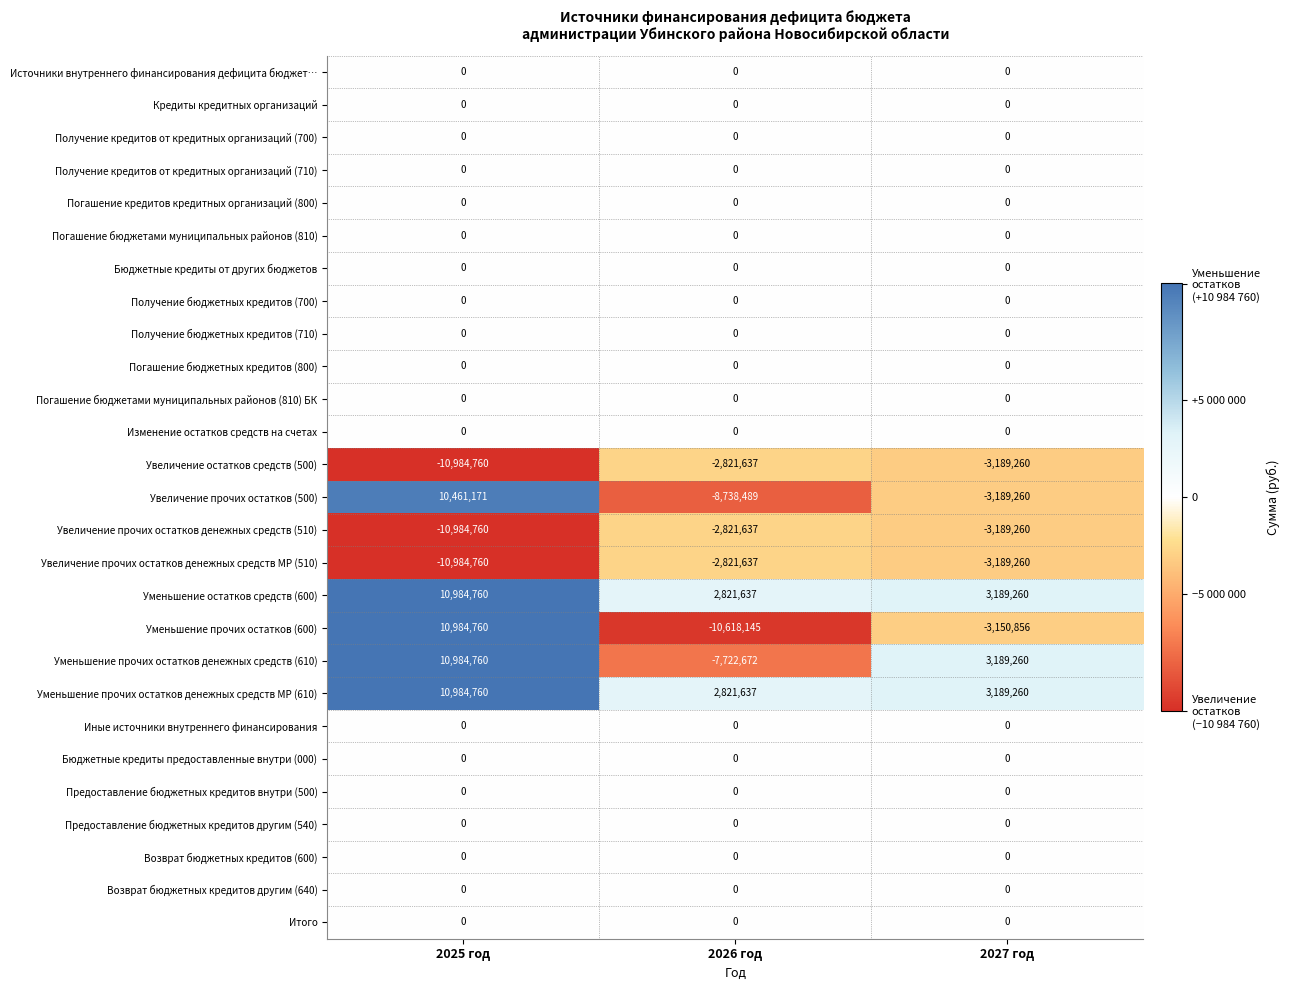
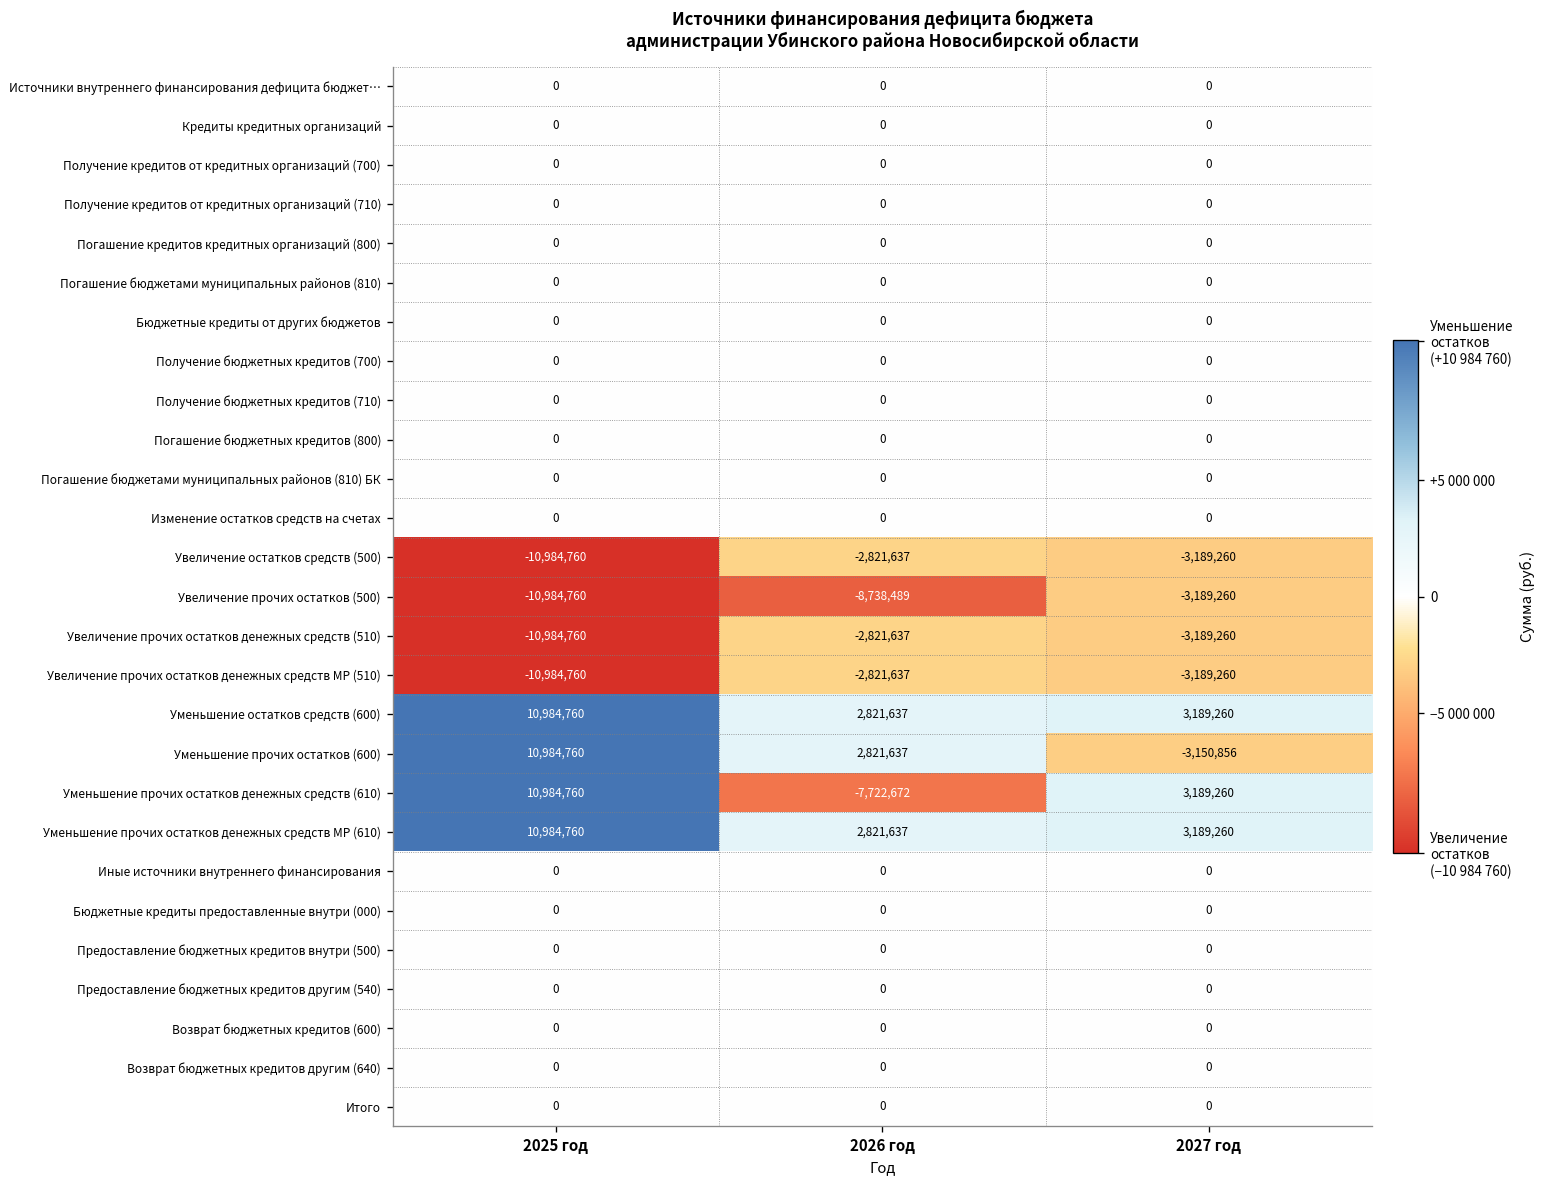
Увеличение прочих остатков (500), 2025 год: 10,461,171 -> -10,984,760
Уменьшение прочих остатков (600), 2026 год: -10,618,145 -> 2,821,637
